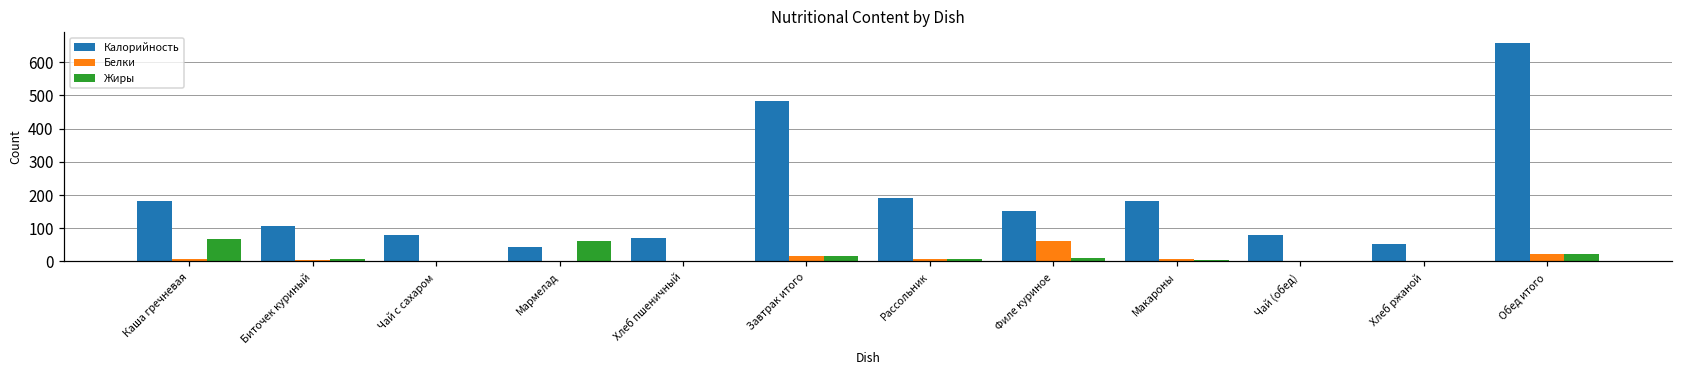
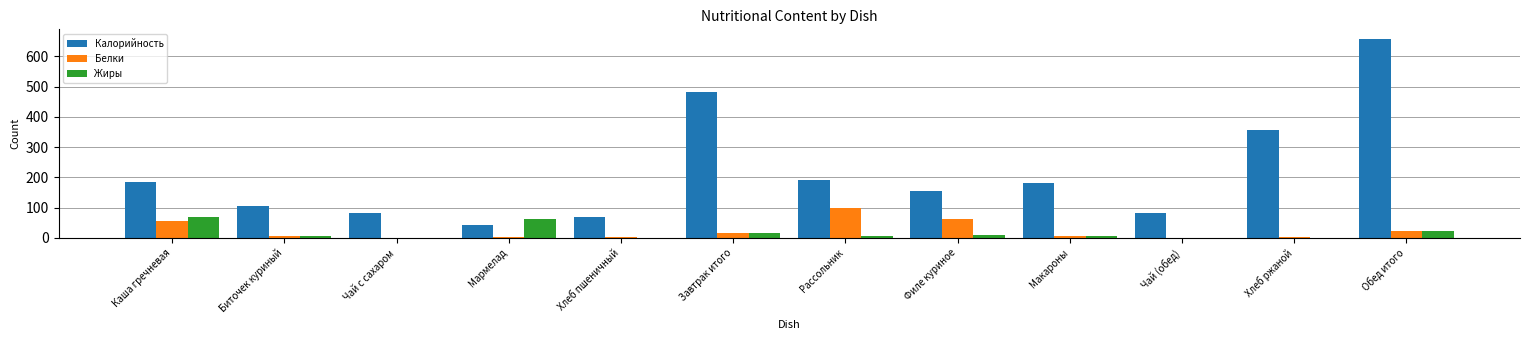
Белки, Каша гречневая: 10 -> 60
Белки, Рассольник: 10 -> 100
Калорийность, Хлеб ржаной: 50 -> 360
